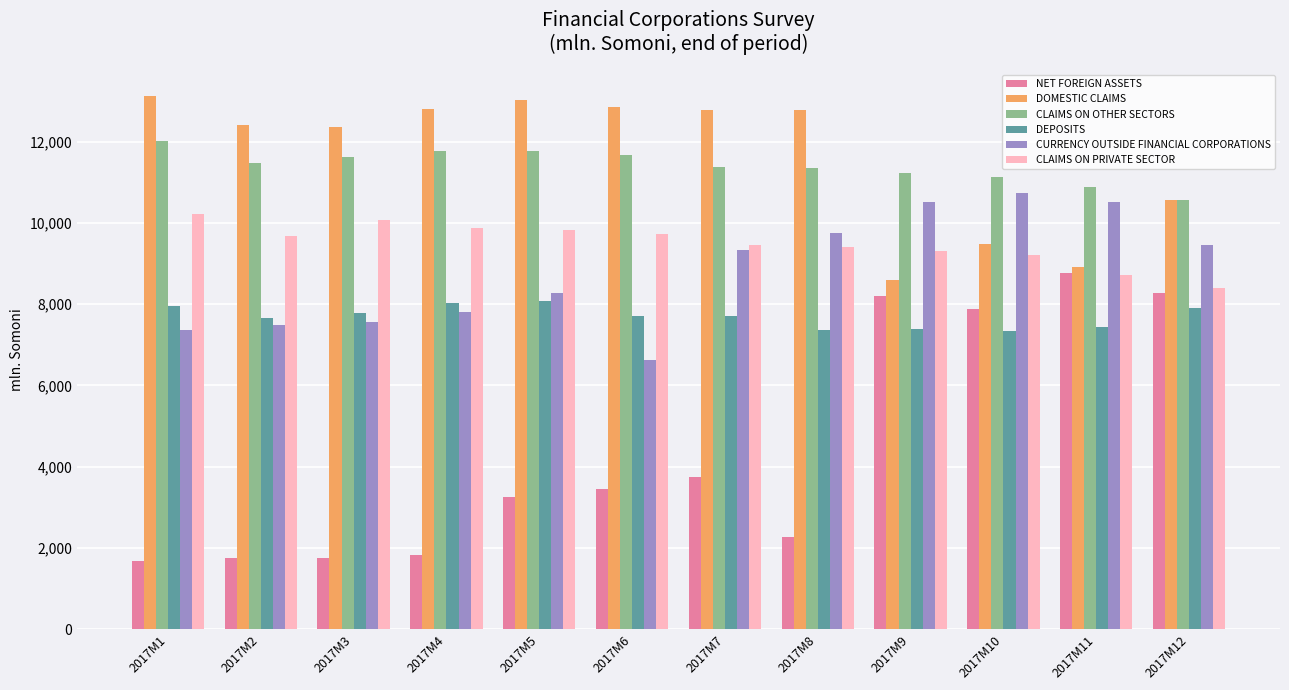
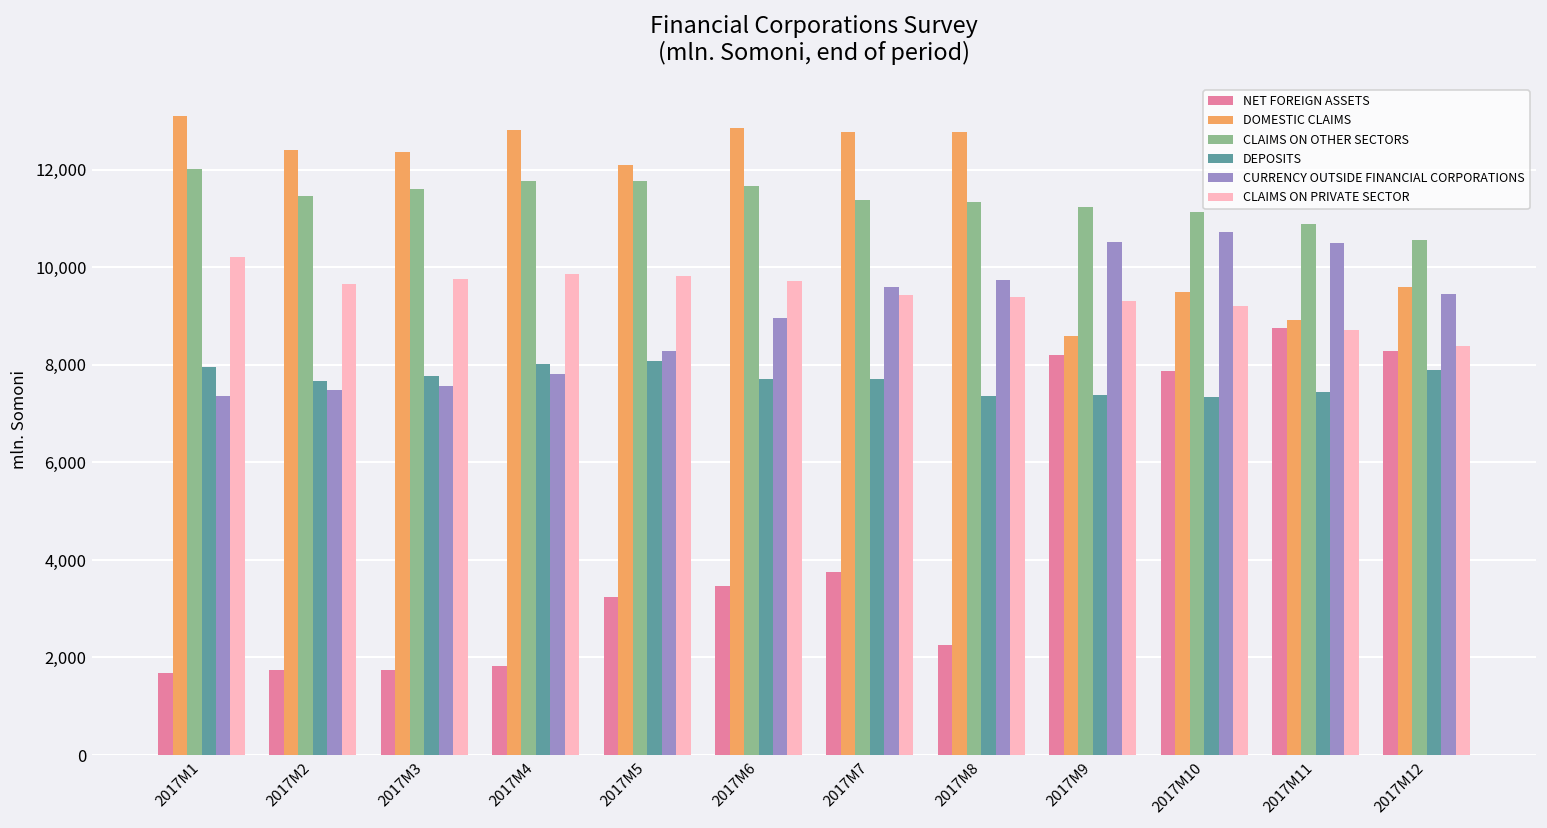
CLAIMS ON PRIVATE SECTOR, 2017M3: 10,100 -> 9,800
DOMESTIC CLAIMS, 2017M5: 13,000 -> 12,100
CURRENCY OUTSIDE FINANCIAL CORPORATIONS, 2017M6: 6,600 -> 9,000
CURRENCY OUTSIDE FINANCIAL CORPORATIONS, 2017M7: 9,300 -> 9,600
DOMESTIC CLAIMS, 2017M12: 10,600 -> 9,600
